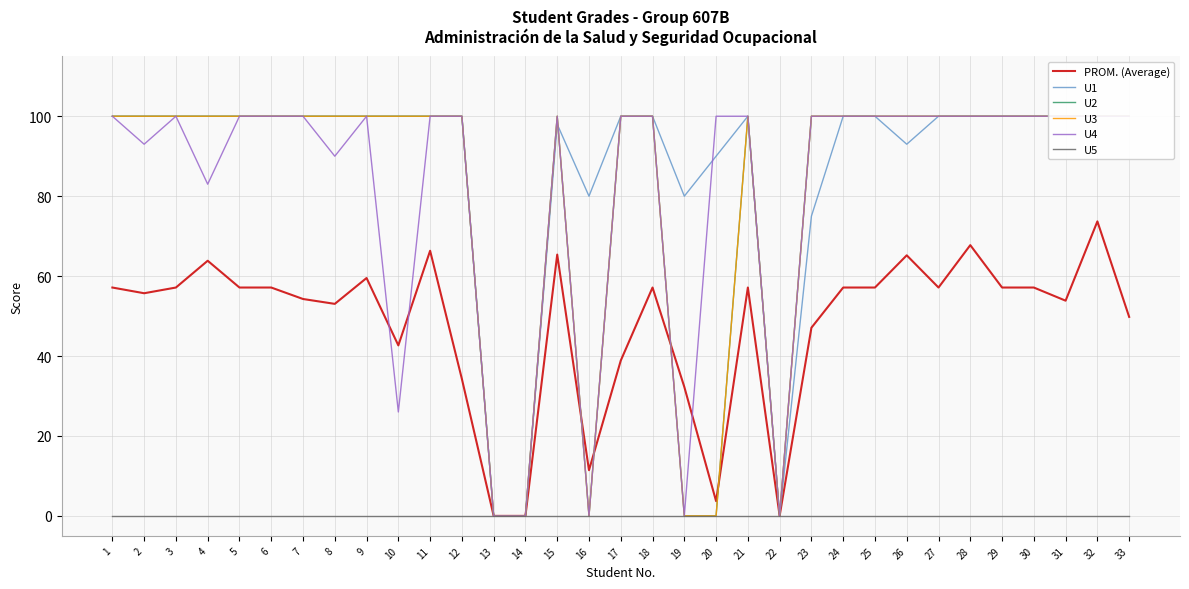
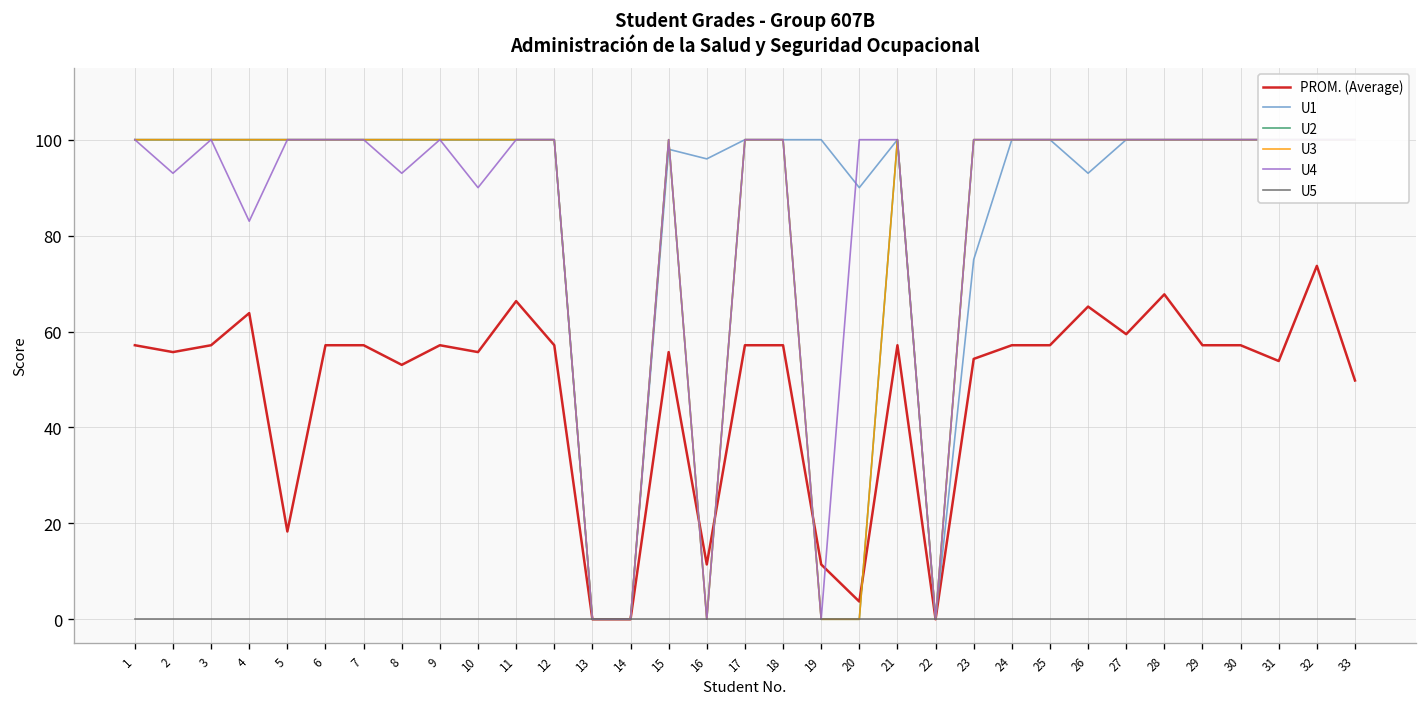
PROM. (Average), 5: 57 -> 18
PROM. (Average), 7: 54 -> 57
U4, 8: 90 -> 93
PROM. (Average), 9: 60 -> 57
PROM. (Average), 10: 43 -> 56
U4, 10: 26 -> 90
PROM. (Average), 12: 34 -> 57
PROM. (Average), 15: 65 -> 56
U1, 16: 80 -> 96
PROM. (Average), 17: 39 -> 57
PROM. (Average), 19: 32 -> 11
U1, 19: 80 -> 100
PROM. (Average), 23: 47 -> 54
PROM. (Average), 27: 57 -> 59
